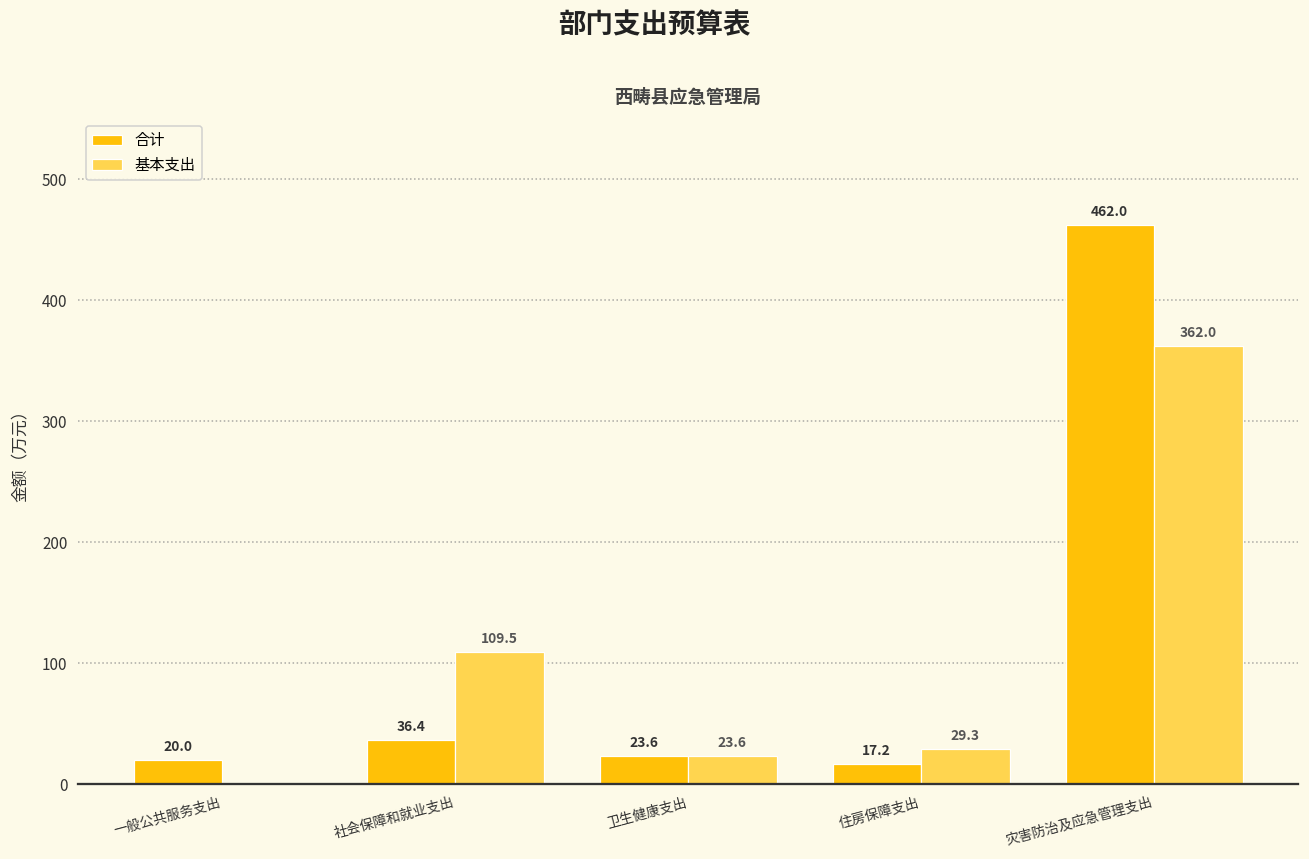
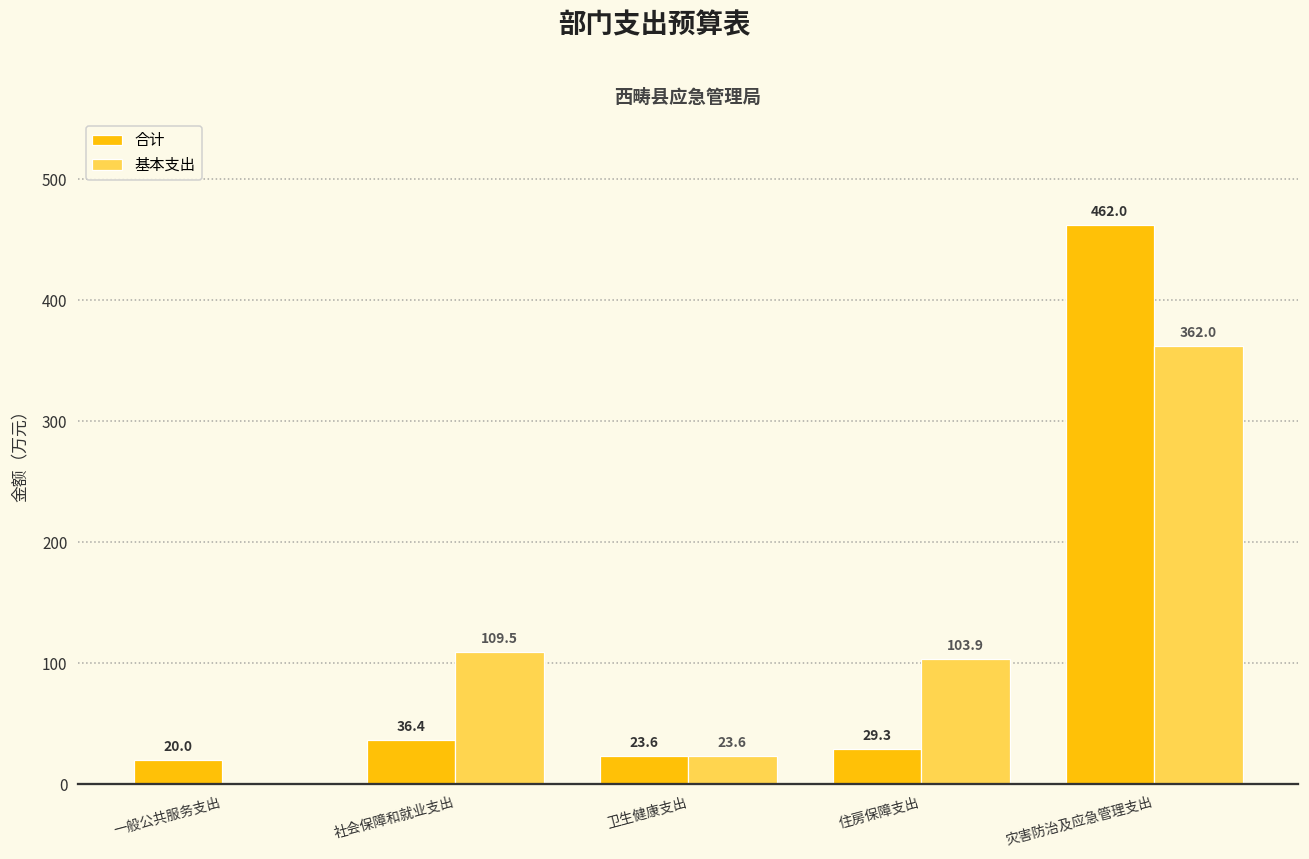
合计, 住房保障支出: 17.2 -> 29.3
基本支出, 住房保障支出: 29.3 -> 103.9
